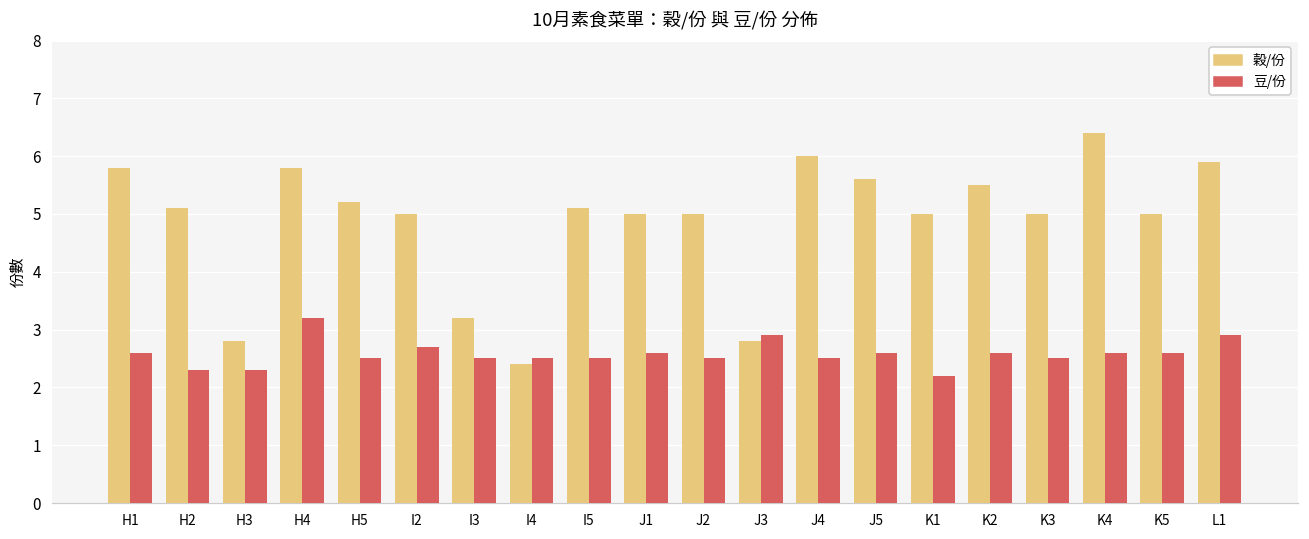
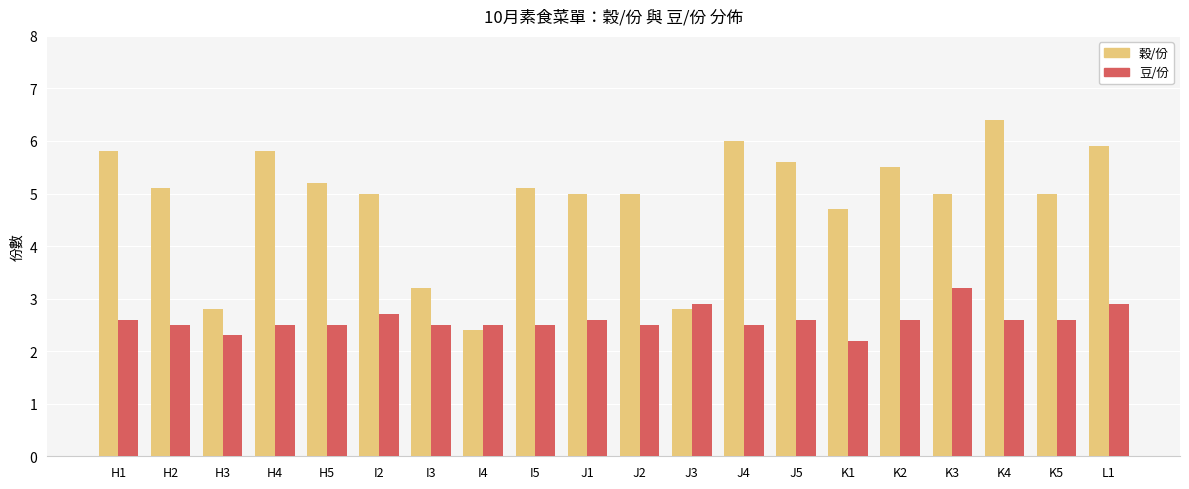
豆/份, H2: 2.3 -> 2.5
豆/份, H4: 3.2 -> 2.5
穀/份, K1: 5.0 -> 4.7
豆/份, K3: 2.5 -> 3.2
